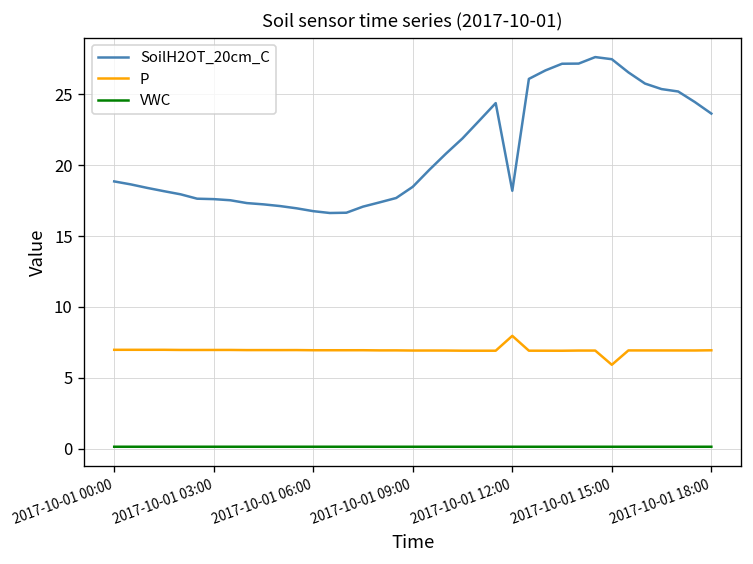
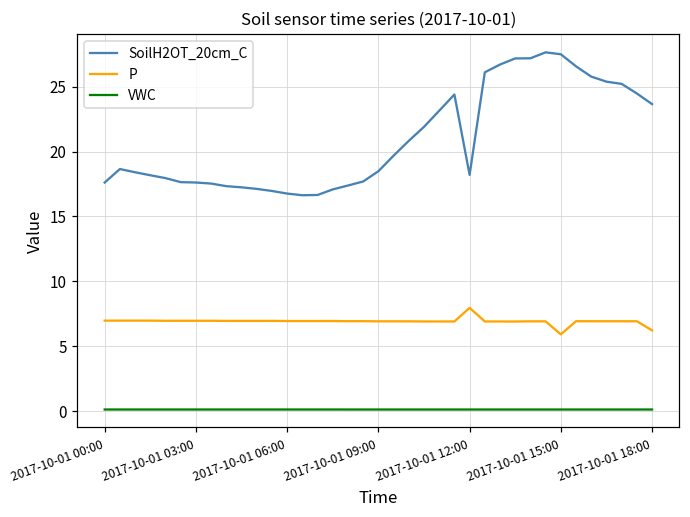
SoilH2OT_20cm_C, 2017-10-01 00:00: 18.9 -> 17.6
P, 2017-10-01 18:00: 6.9 -> 6.2
